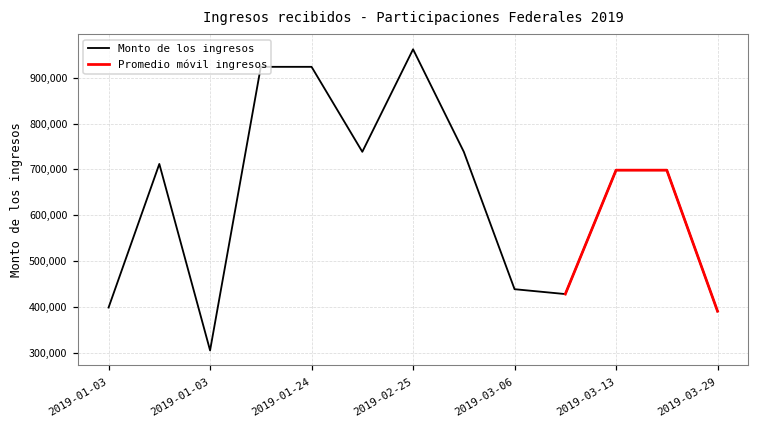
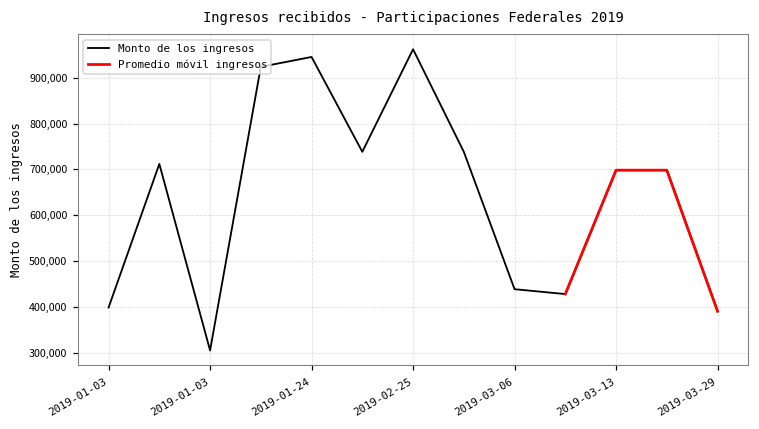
Monto de los ingresos, 2019-01-24: 920,000 -> 950,000
